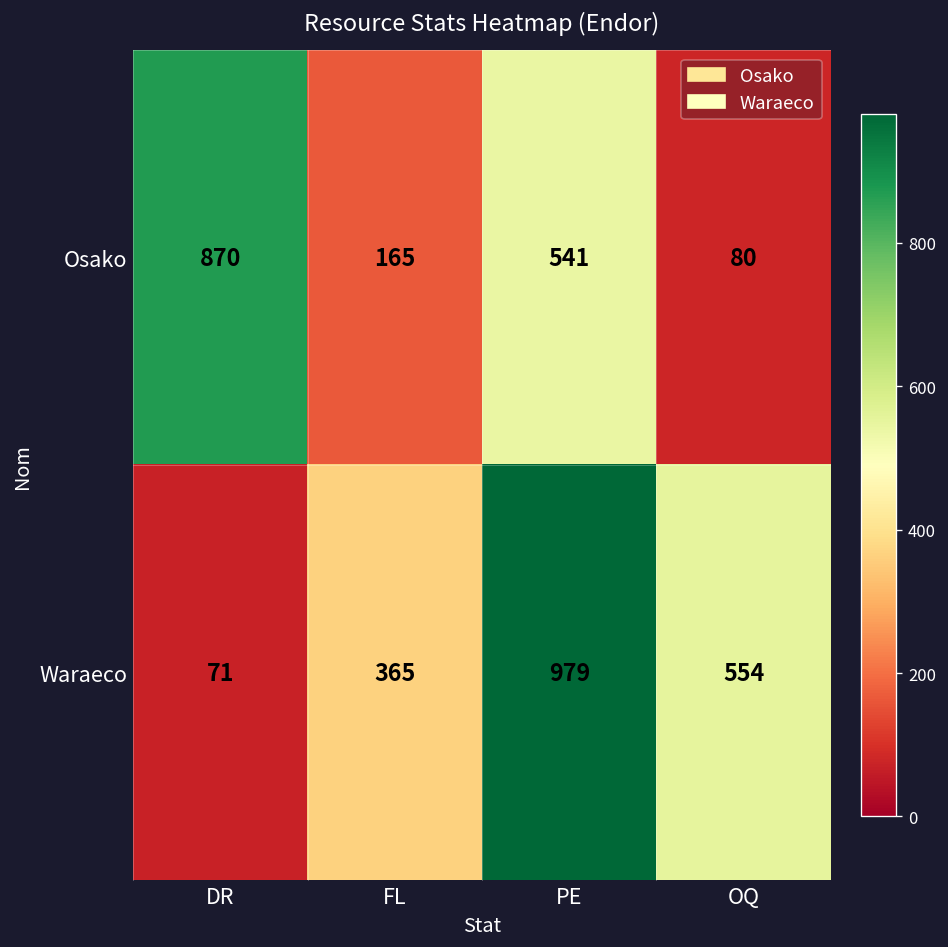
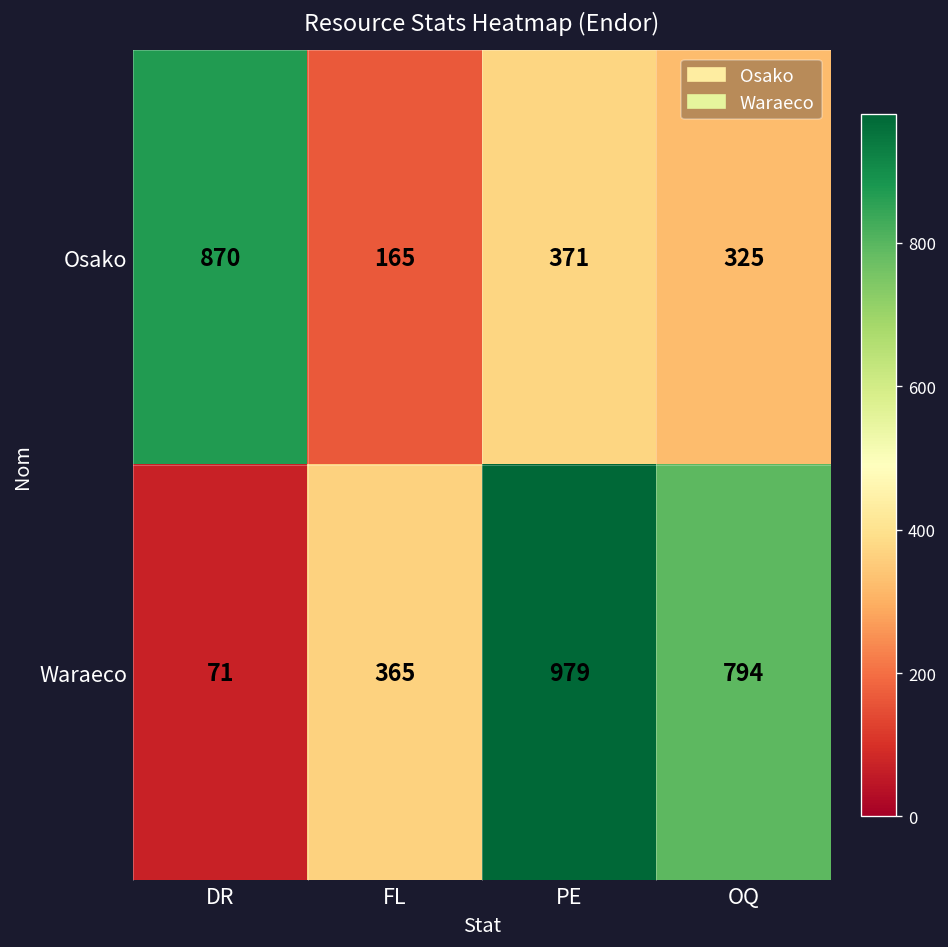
Osako, PE: 541 -> 371
Osako, OQ: 80 -> 325
Waraeco, OQ: 554 -> 794
